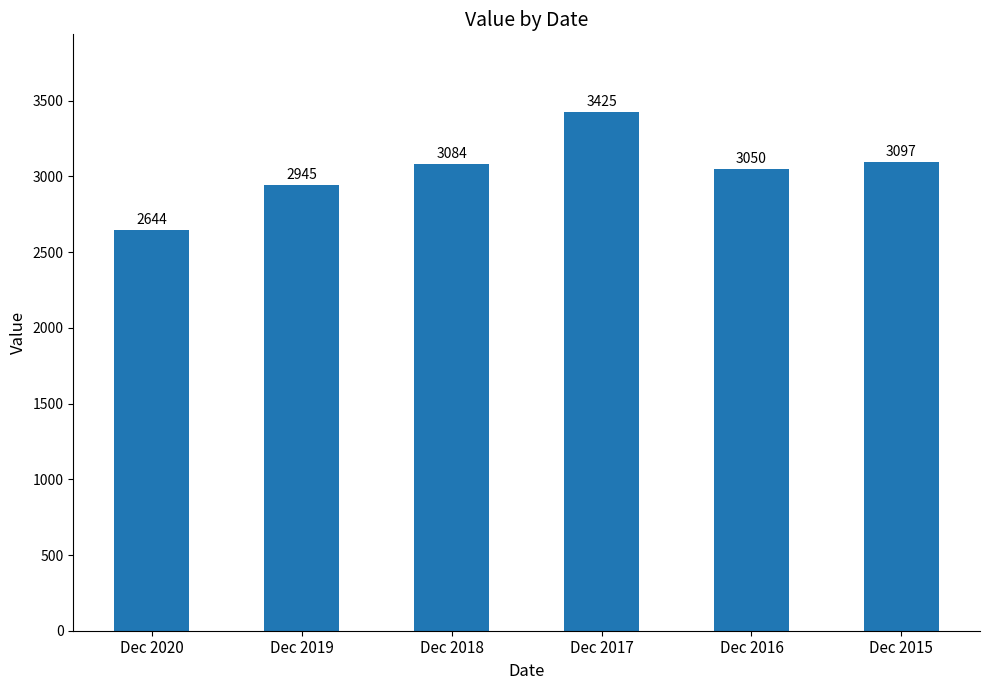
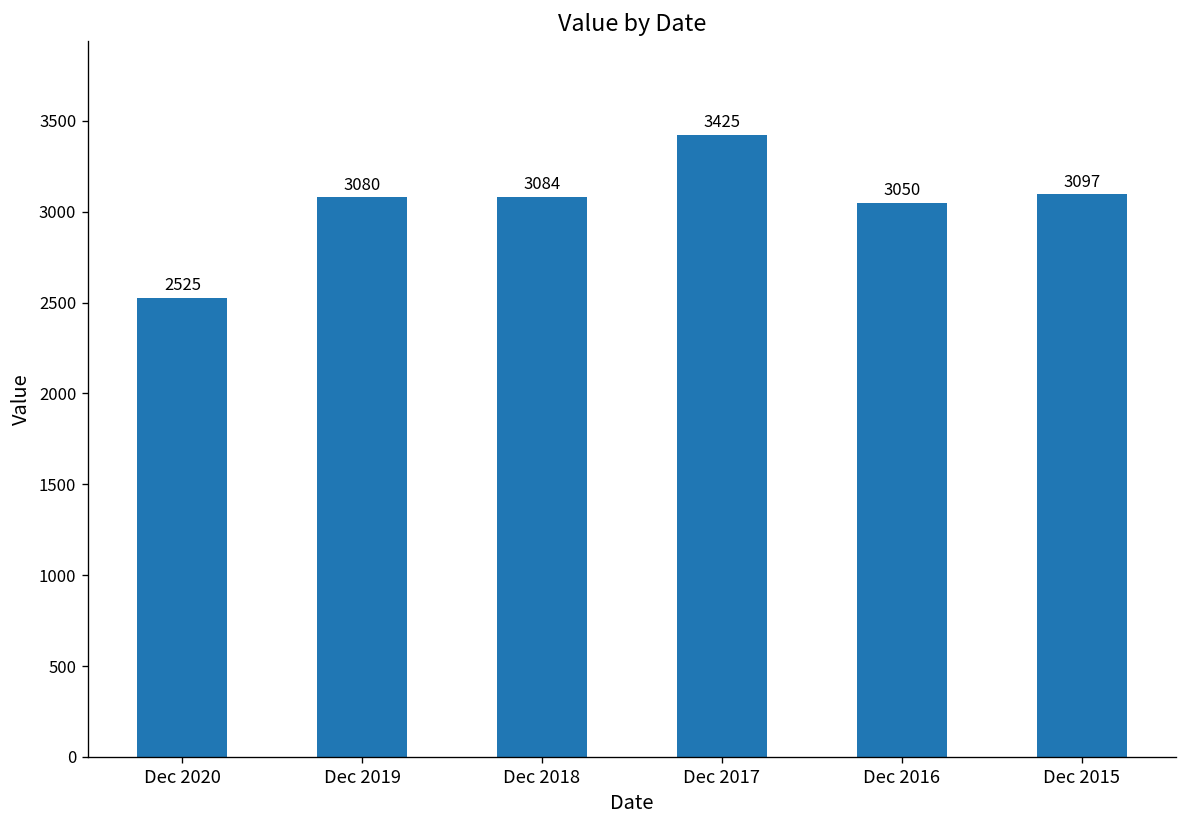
Dec 2020: 2644 -> 2525
Dec 2019: 2945 -> 3080
